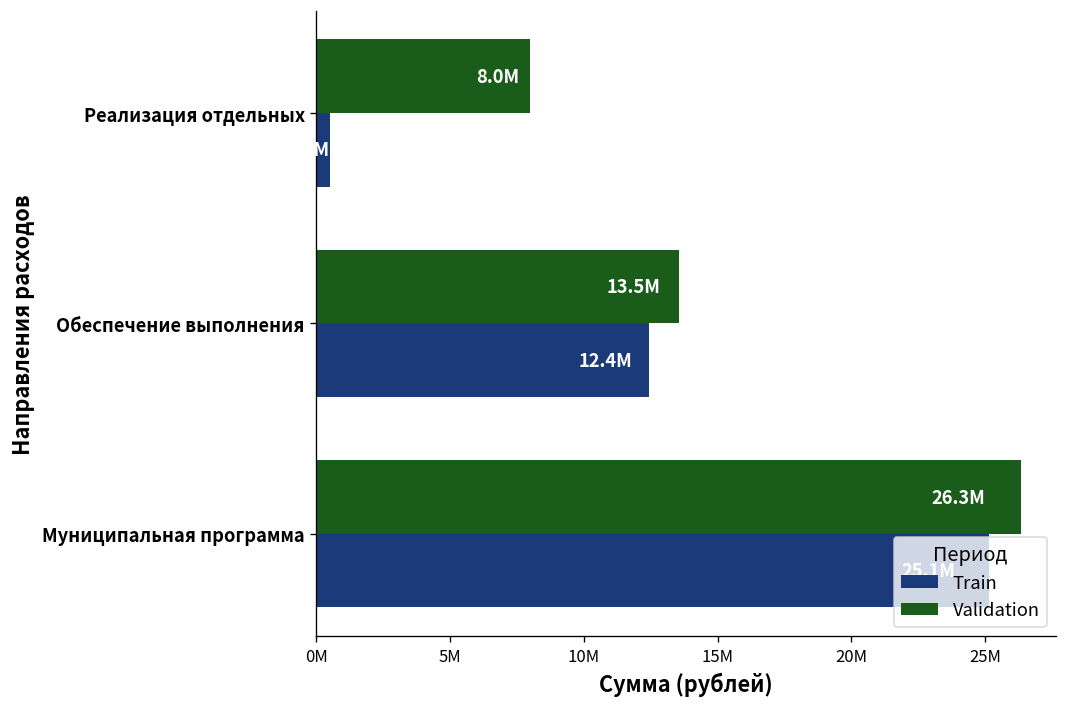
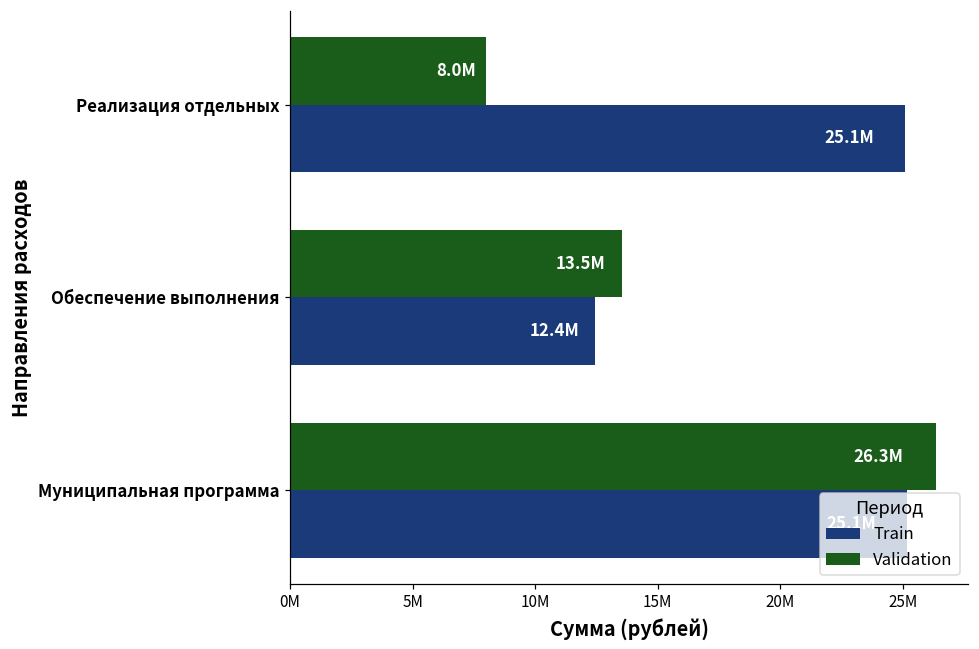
Train, Реализация отдельных: 500000 -> 25100000
